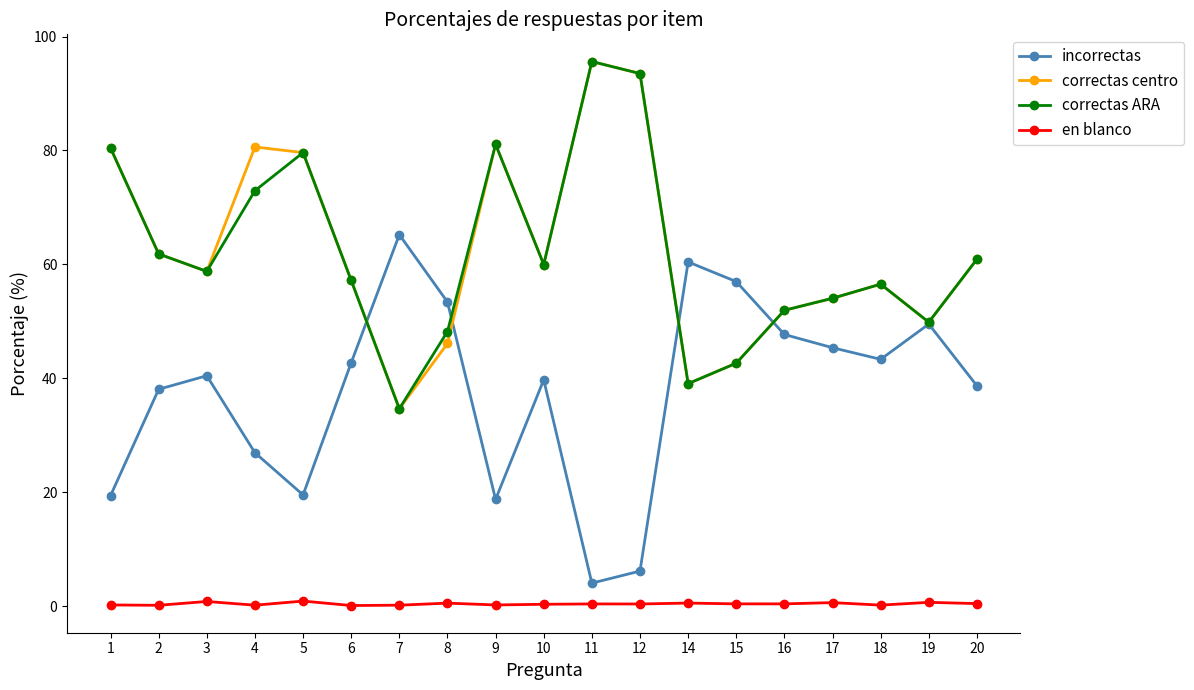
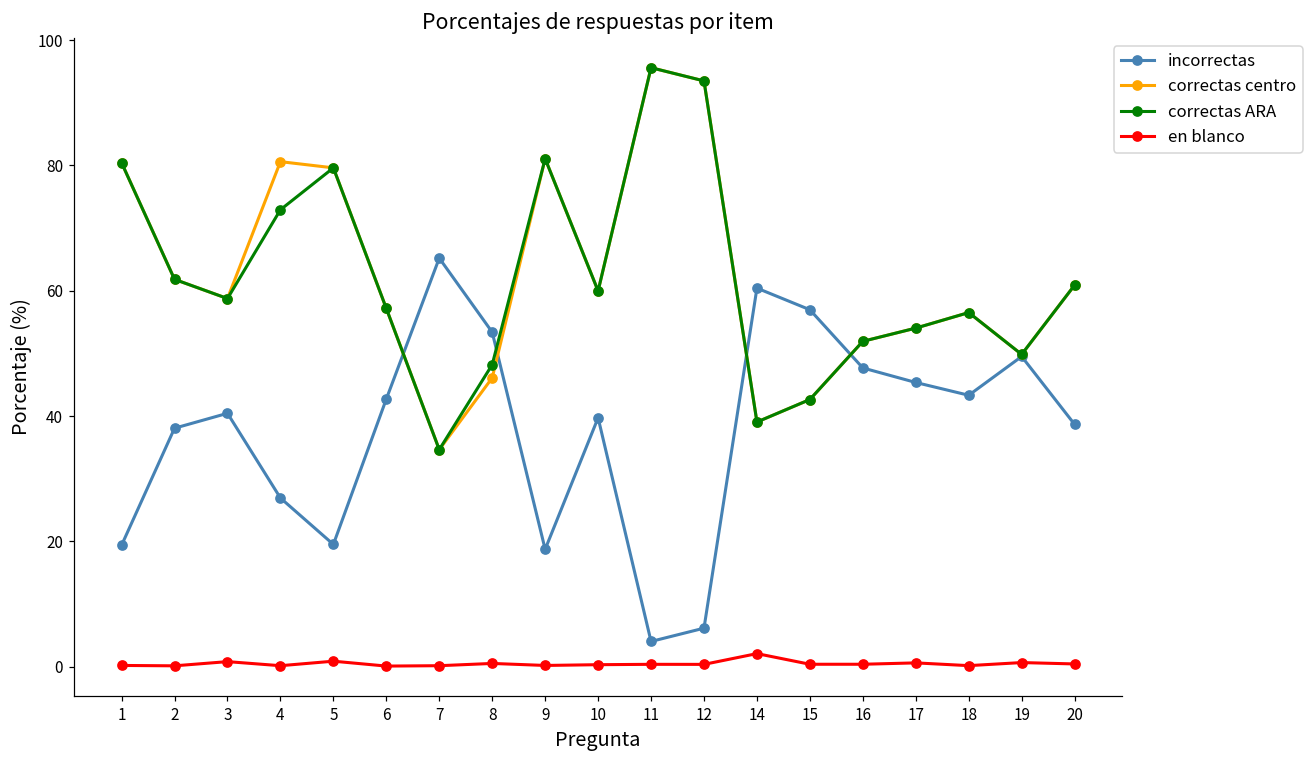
en blanco, 14: 1 -> 2
